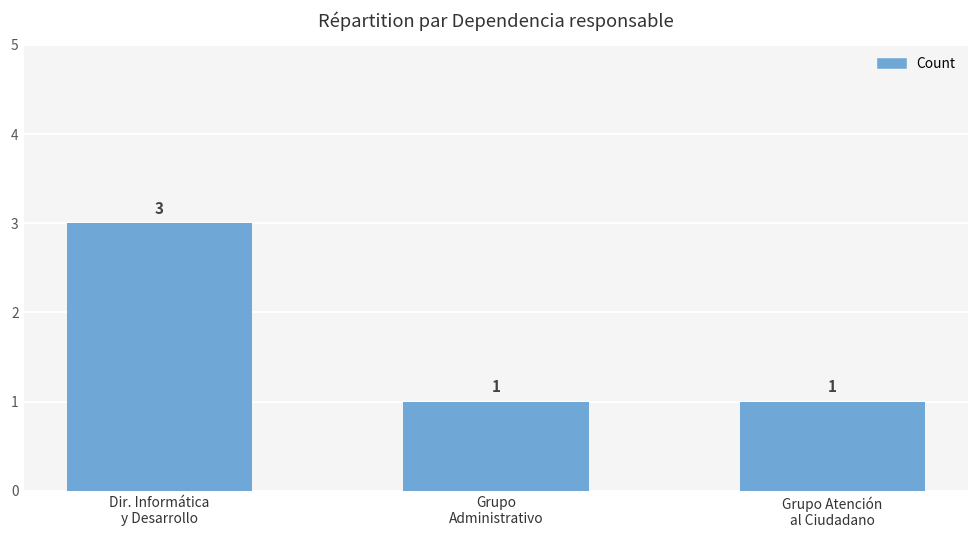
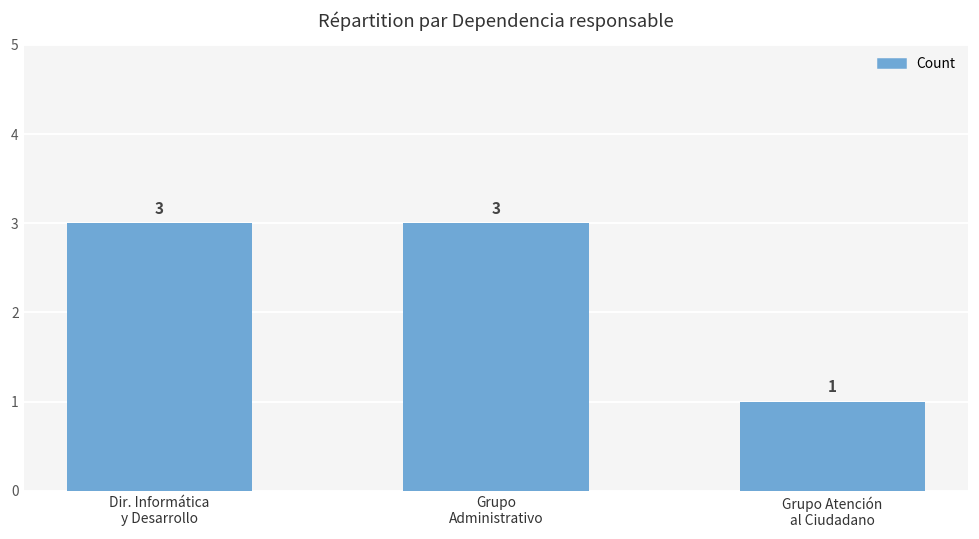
Grupo Administrativo: 1 -> 3
